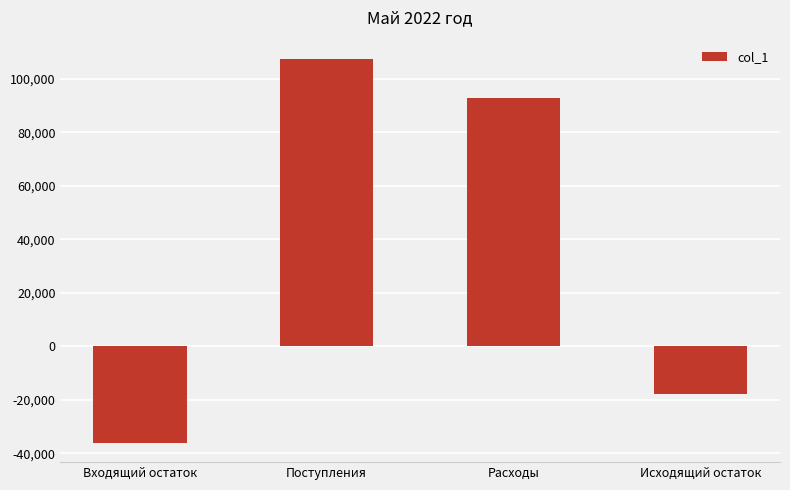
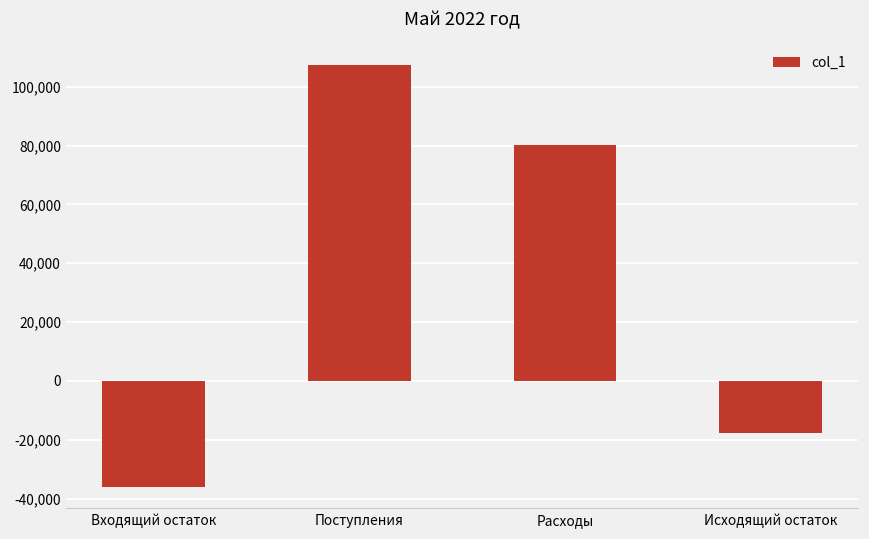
Расходы: 93,000 -> 80,000
